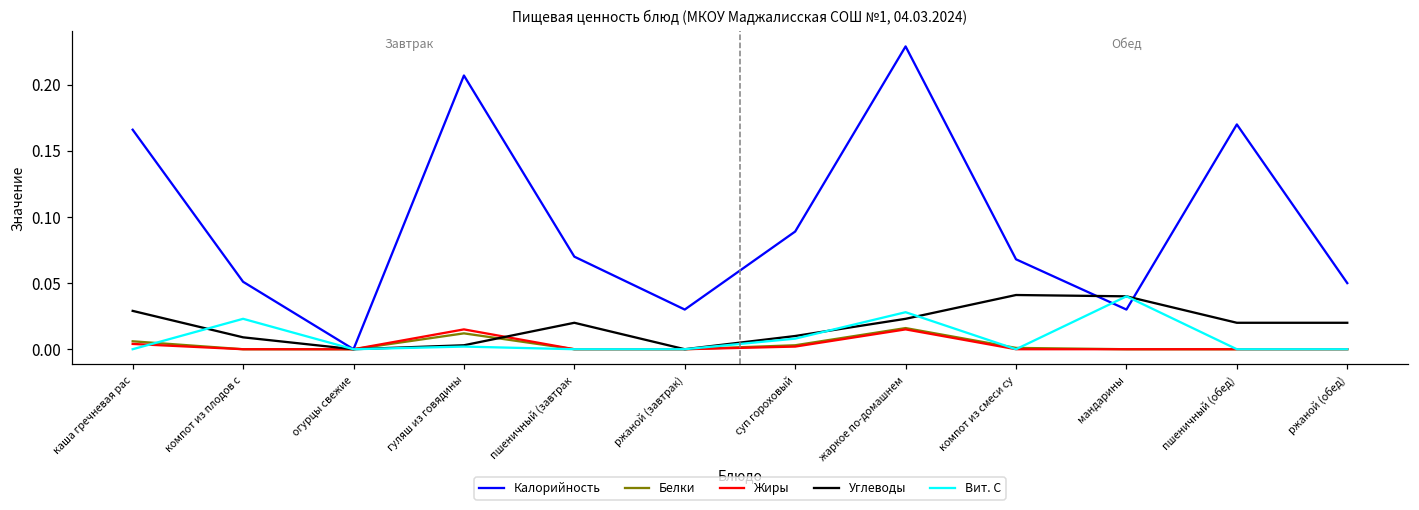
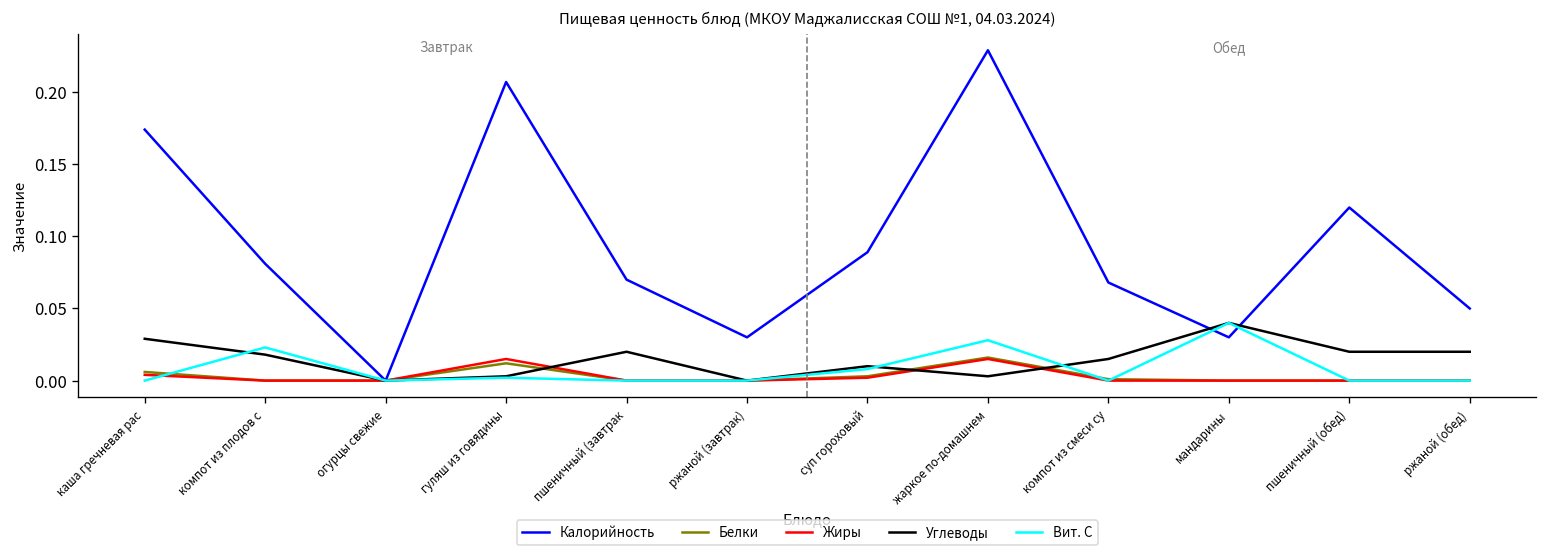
Калорийность, каша гречневая рас: 0.166 -> 0.174
Калорийность, компот из плодов с: 0.051 -> 0.081
Углеводы, компот из плодов с: 0.009 -> 0.018
Углеводы, жаркое по-домашнем: 0.023 -> 0.003
Углеводы, компот из смеси су: 0.041 -> 0.015
Калорийность, пшеничный (обед): 0.17 -> 0.12
